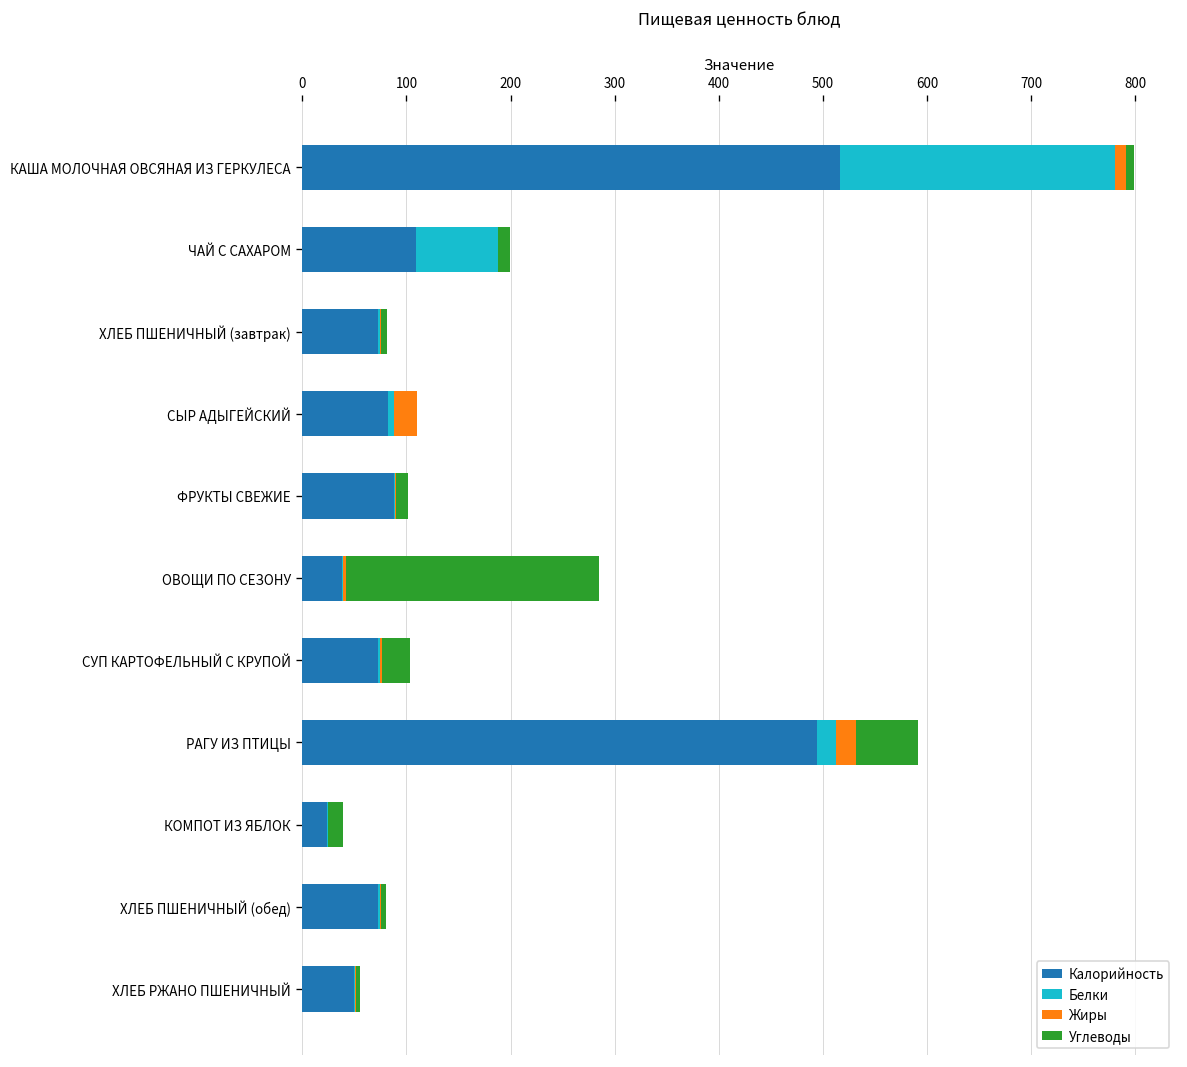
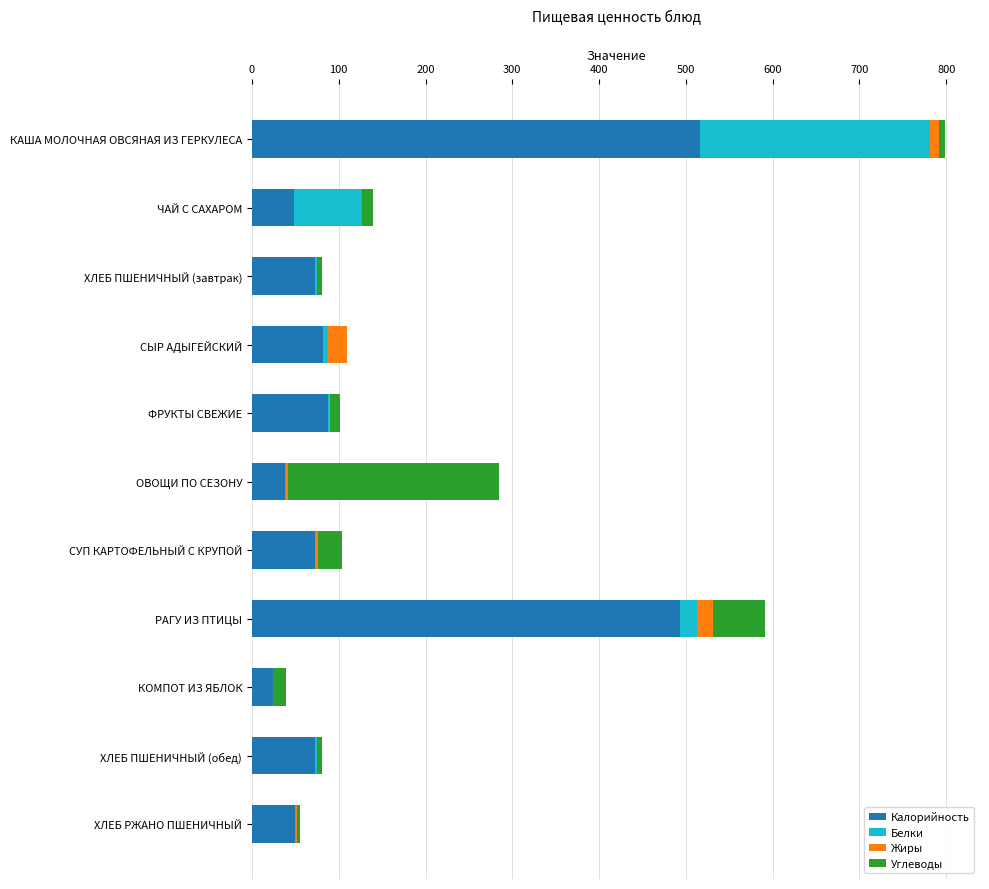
Калорийность, ЧАЙ С САХАРОМ: 110 -> 50
